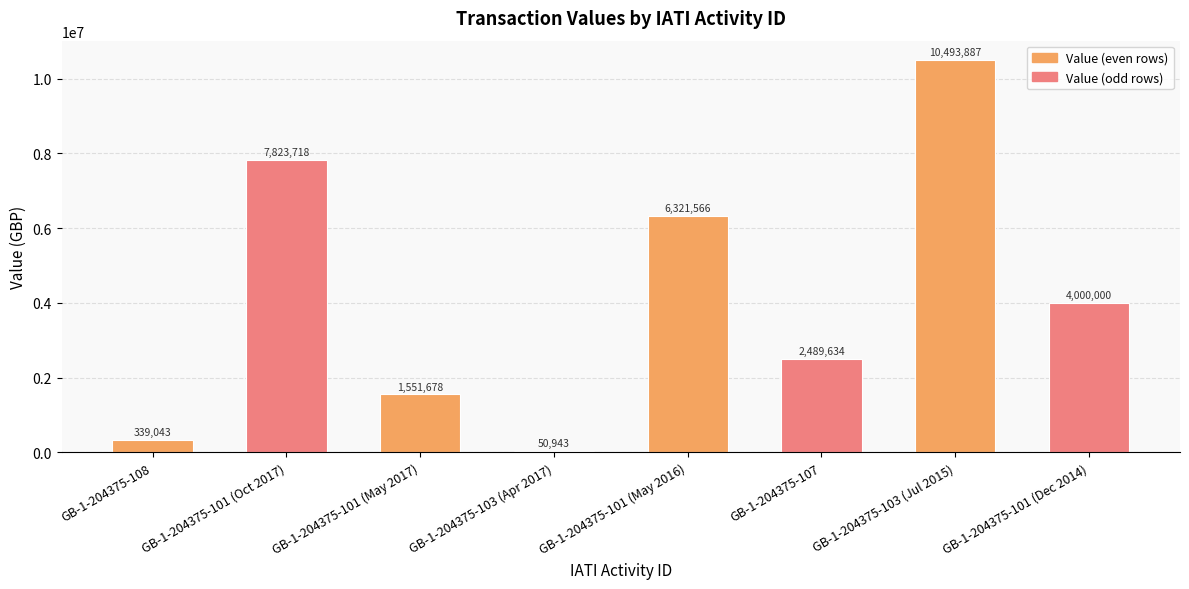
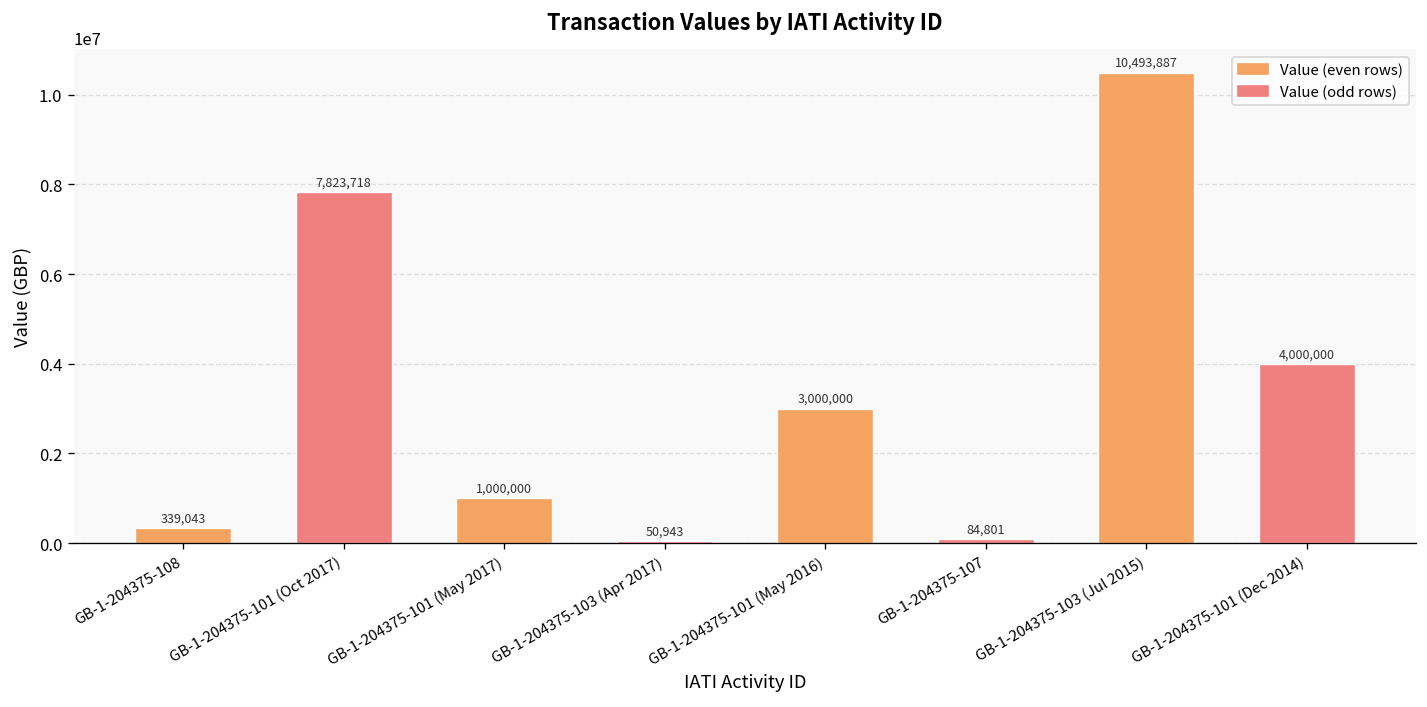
GB-1-204375-101 (May 2017): 1,551,678 -> 1,000,000
GB-1-204375-101 (May 2016): 6,321,566 -> 3,000,000
GB-1-204375-107: 2,489,634 -> 84,801
